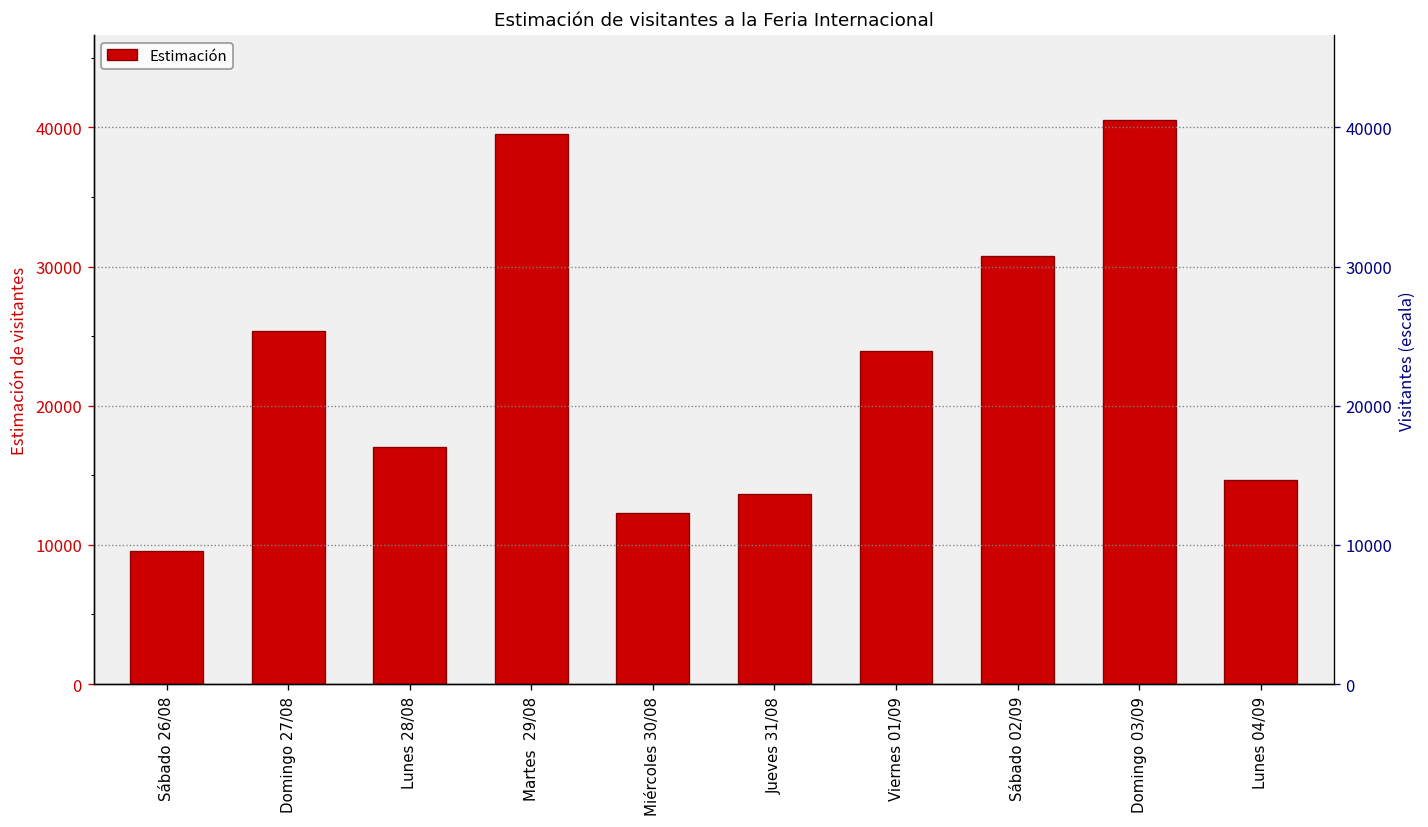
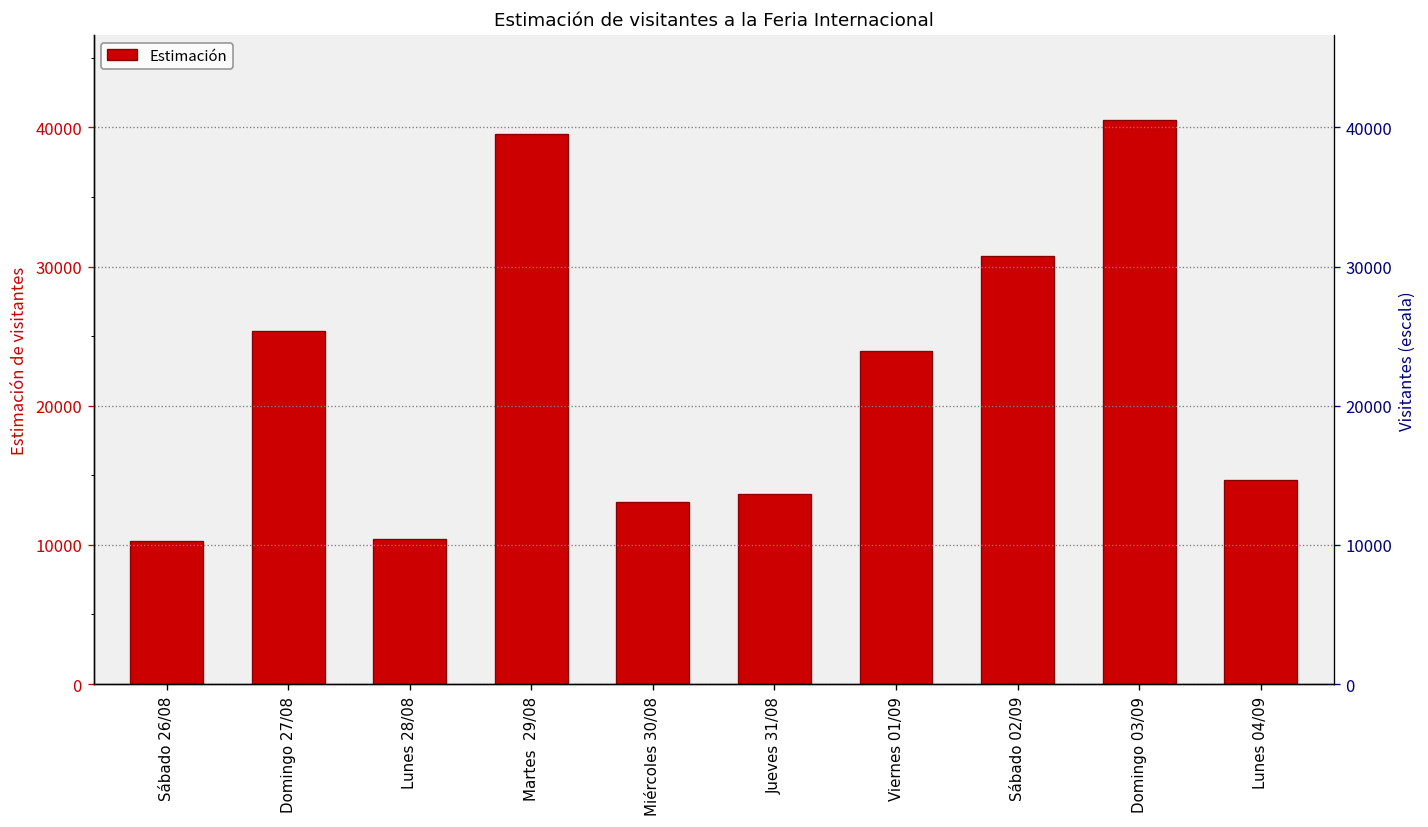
Sábado 26/08: 9500 -> 10300
Lunes 28/08: 17000 -> 10400
Miércoles 30/08: 12300 -> 13100
